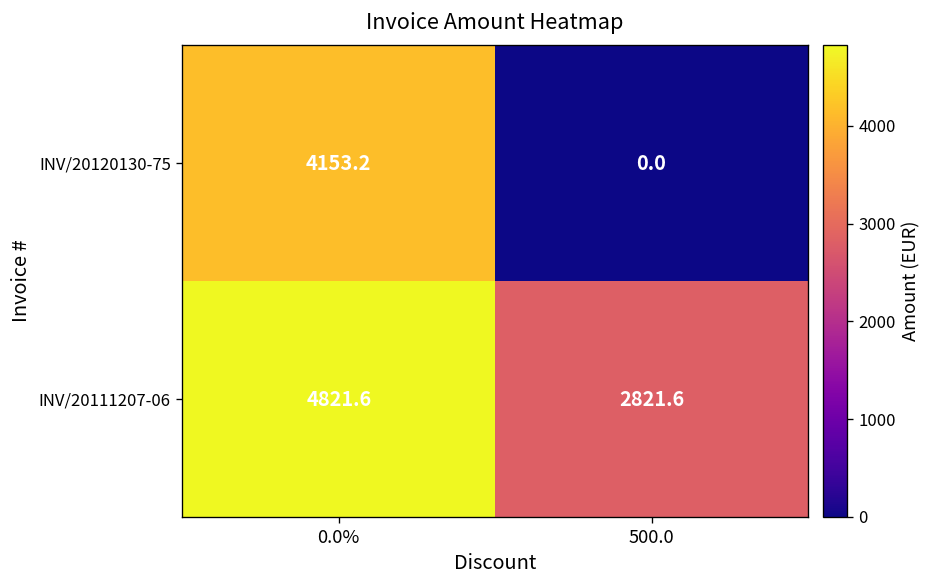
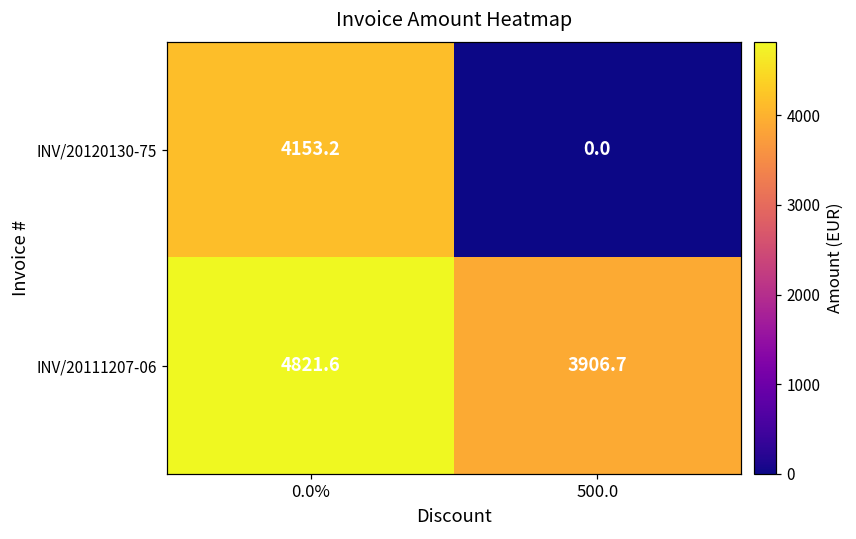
INV/20111207-06, 500.0: 2821.6 -> 3906.7
